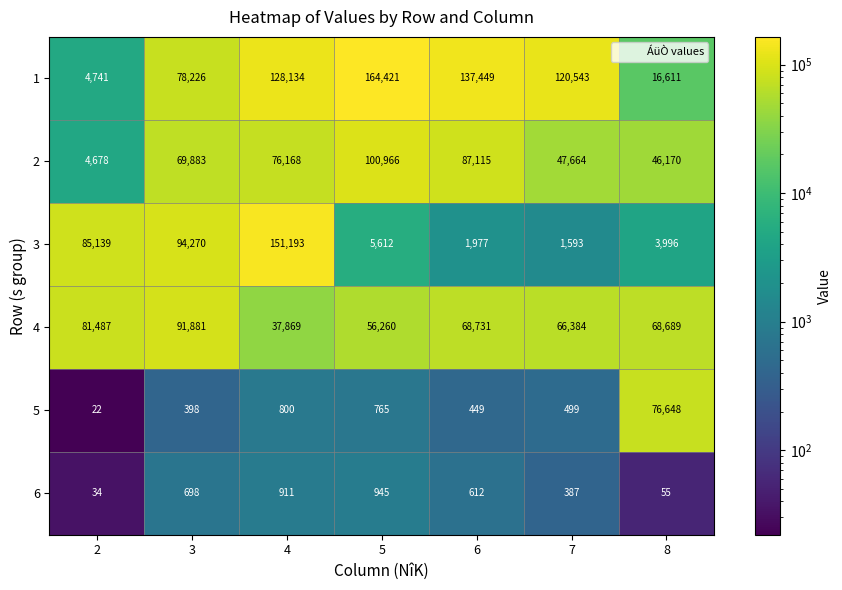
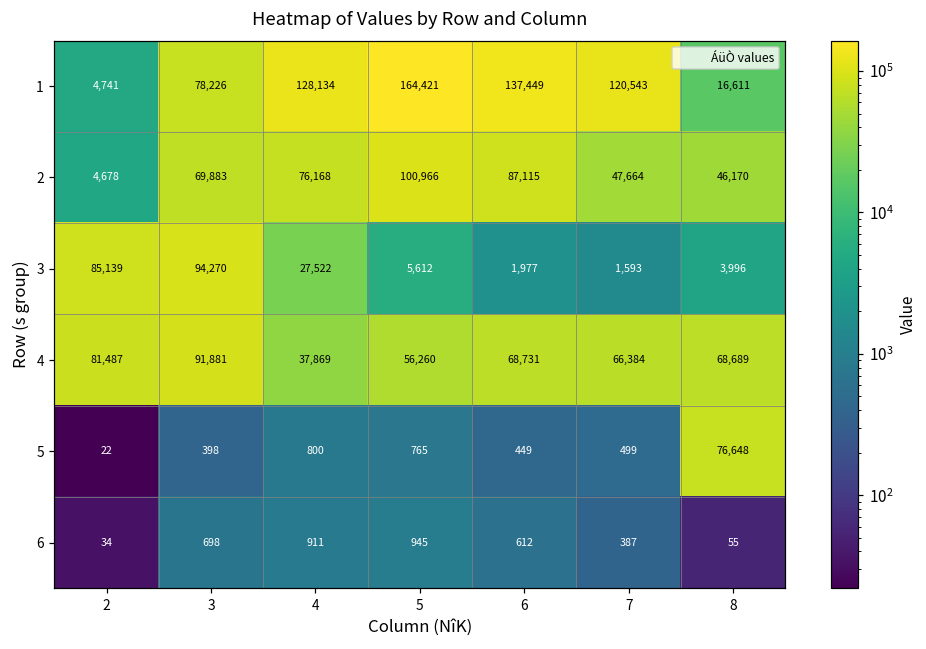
3, 4: 151,193 -> 27,522
